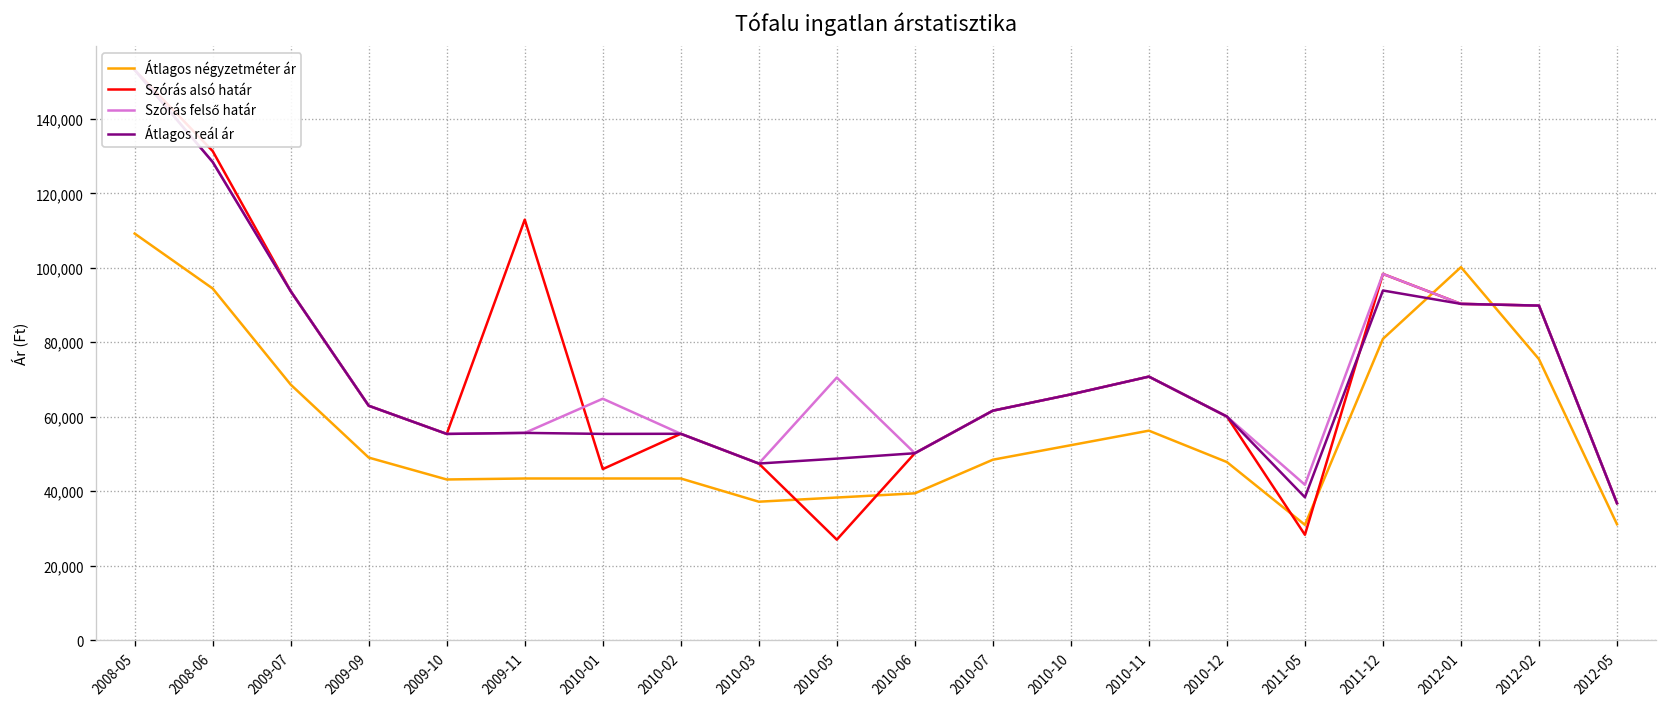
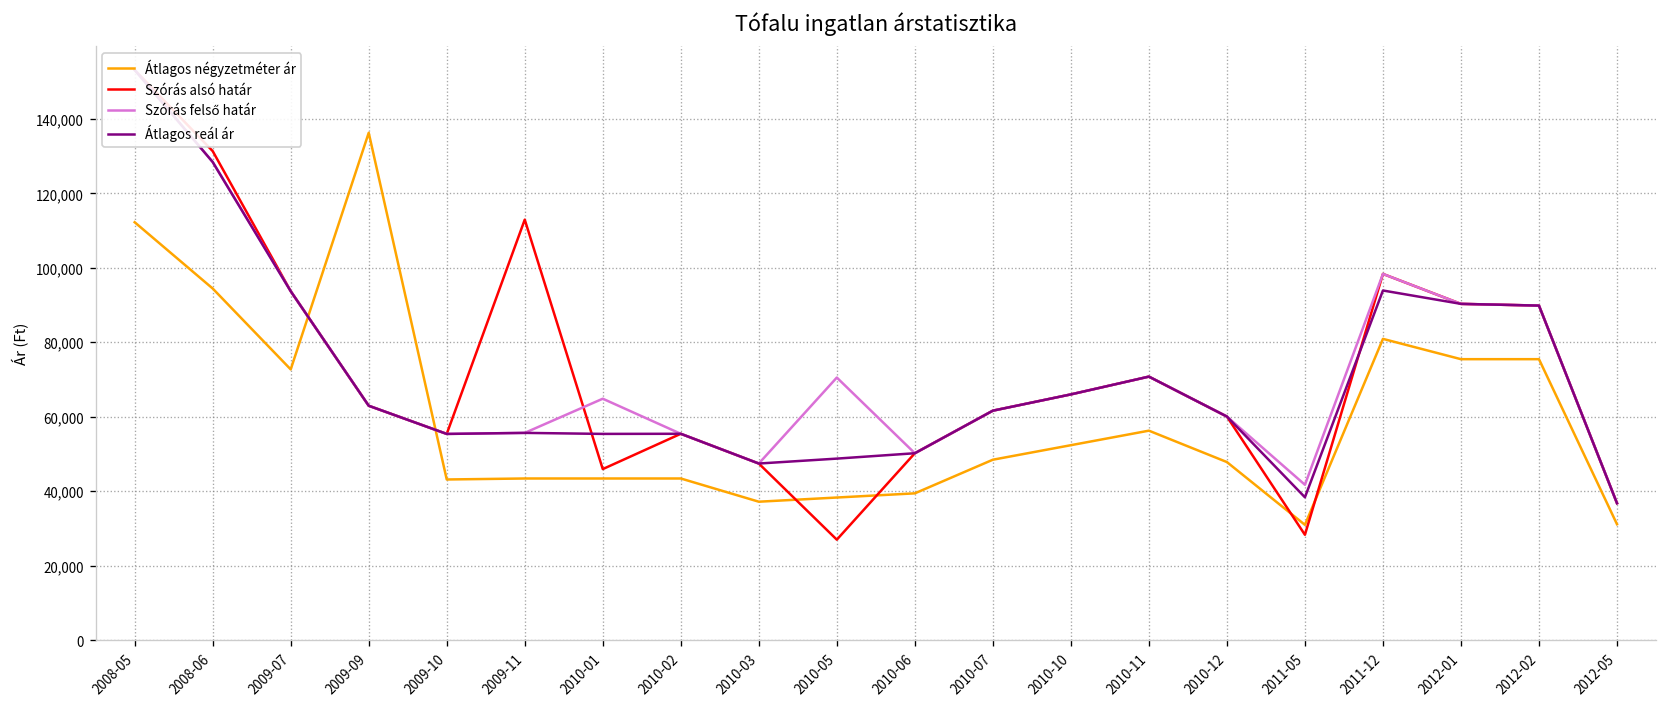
Átlagos négyzetméter ár, 2008-05: 109,000 -> 112,000
Átlagos négyzetméter ár, 2009-07: 69,000 -> 73,000
Átlagos négyzetméter ár, 2009-09: 49,000 -> 136,000
Átlagos négyzetméter ár, 2012-01: 100,000 -> 75,000
